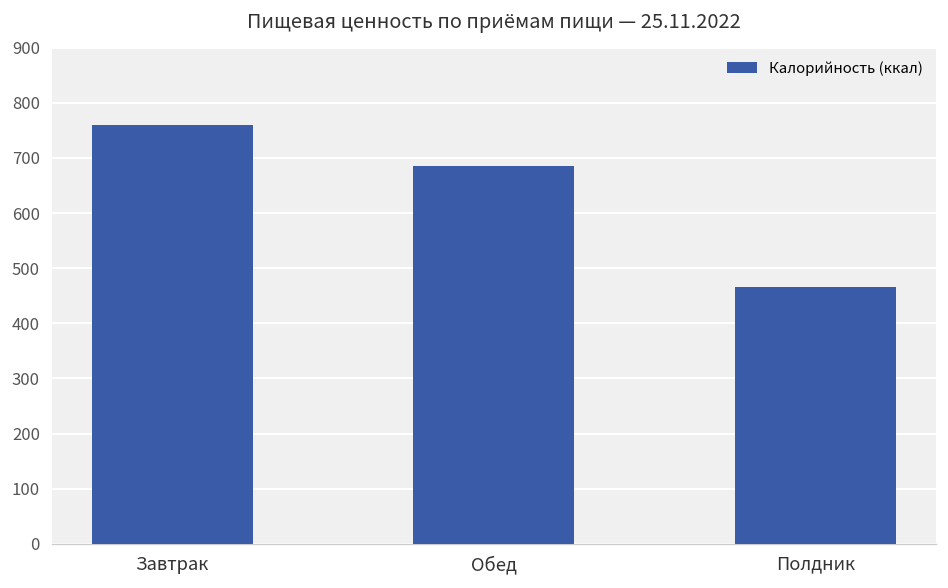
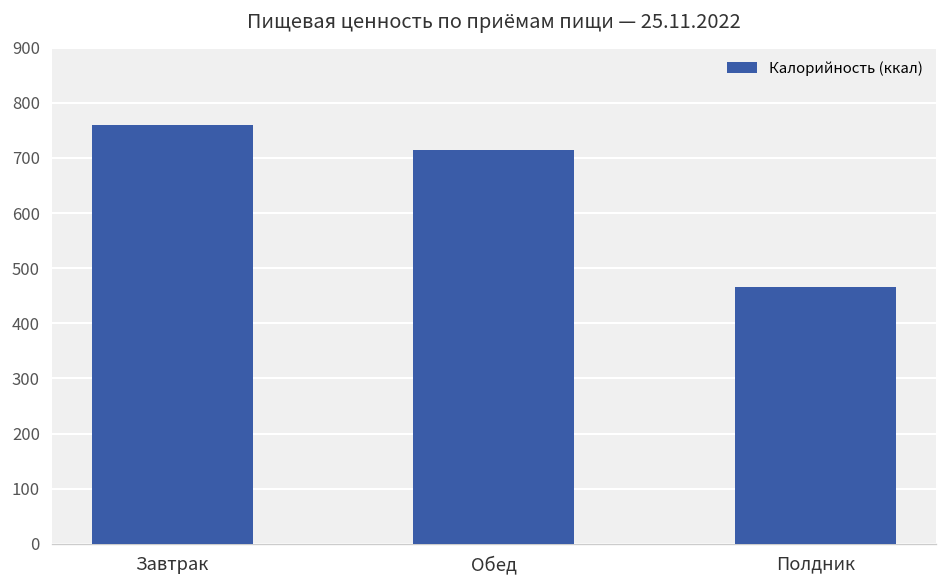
Обед: 680 -> 710
